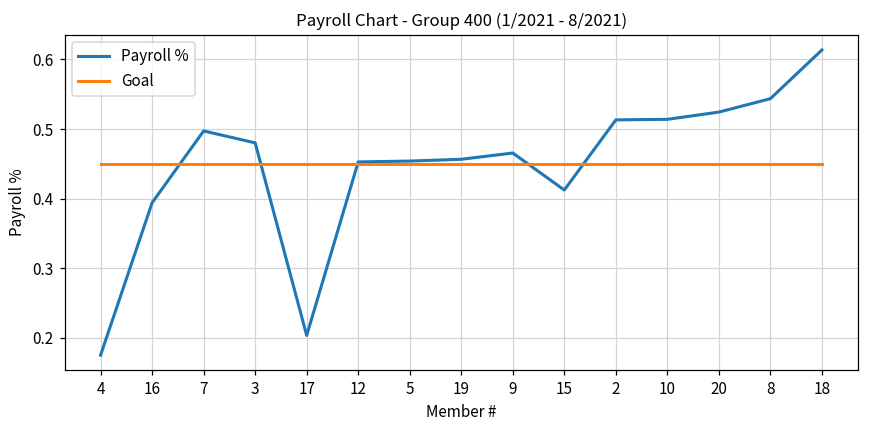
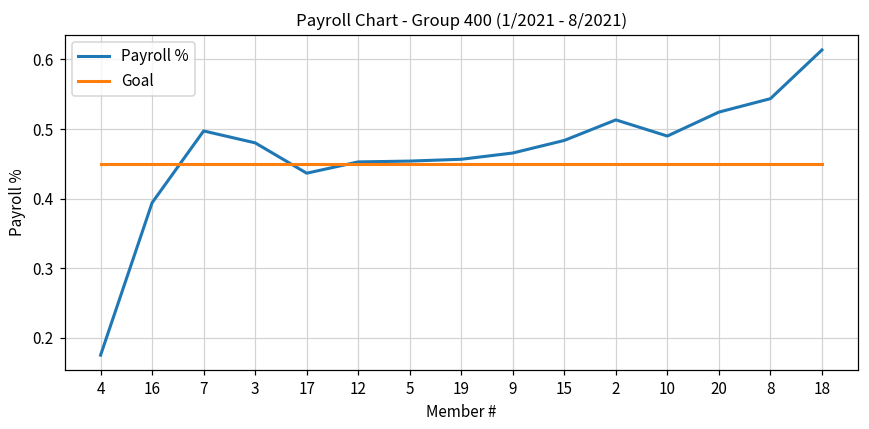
Payroll %, 17: 0.20 -> 0.44
Payroll %, 15: 0.41 -> 0.48
Payroll %, 10: 0.51 -> 0.49
